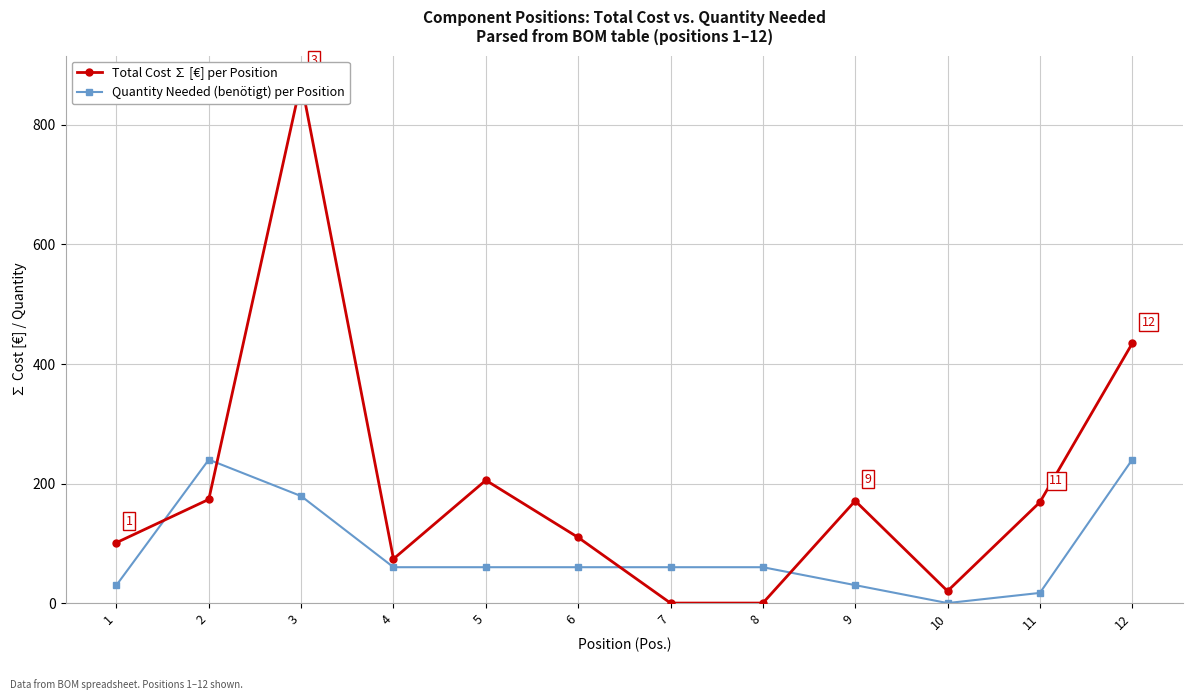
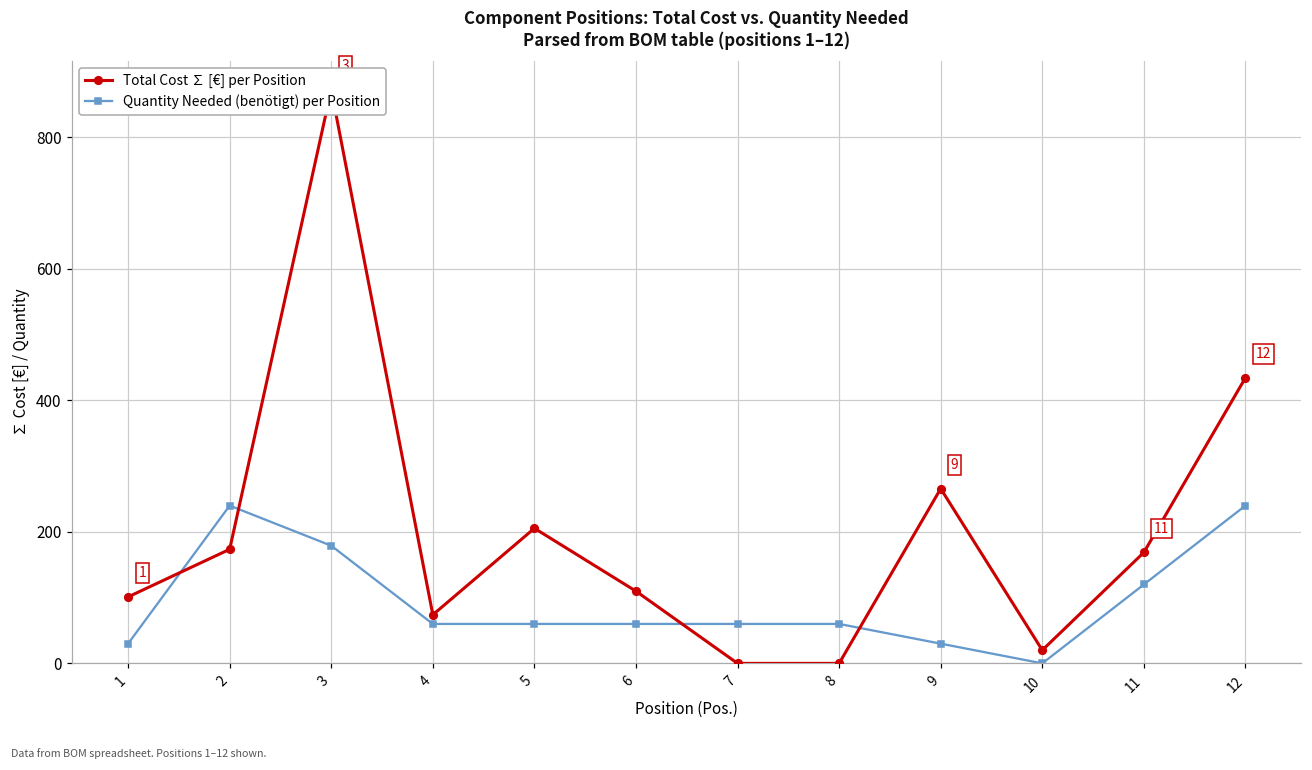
Total Cost ∑ [€] per Position, 9: 170 -> 270
Quantity Needed (benötigt) per Position, 11: 20 -> 120
